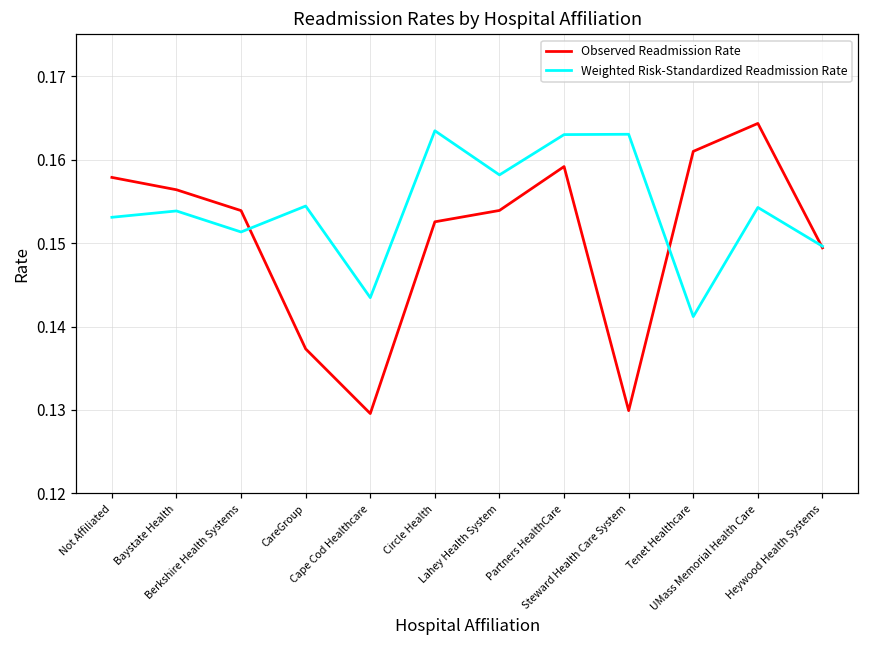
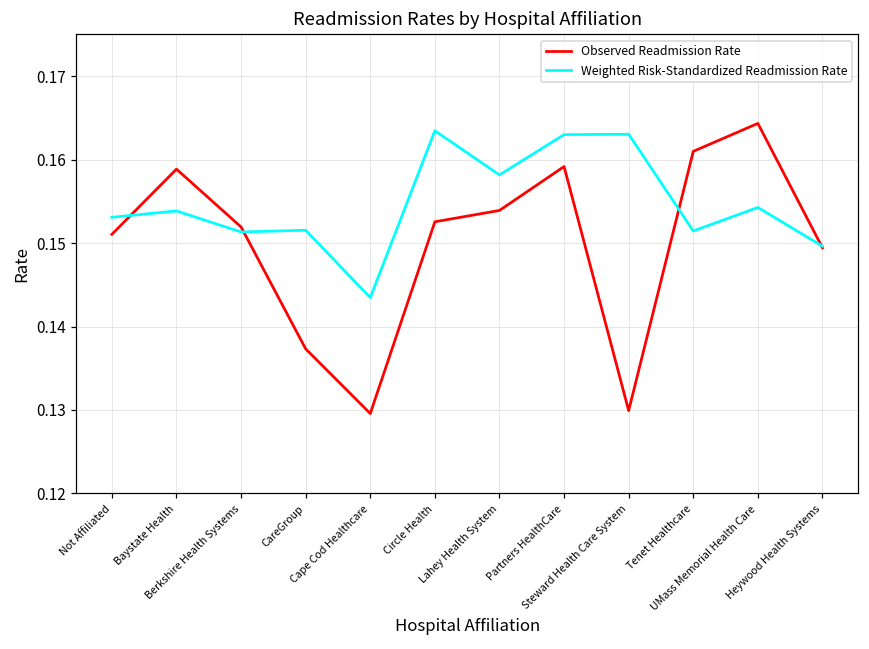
Observed Readmission Rate, Not Affiliated: 0.158 -> 0.151
Observed Readmission Rate, Baystate Health: 0.156 -> 0.159
Observed Readmission Rate, Berkshire Health Systems: 0.154 -> 0.152
Weighted Risk-Standardized Readmission Rate, CareGroup: 0.154 -> 0.152
Weighted Risk-Standardized Readmission Rate, Tenet Healthcare: 0.141 -> 0.151
